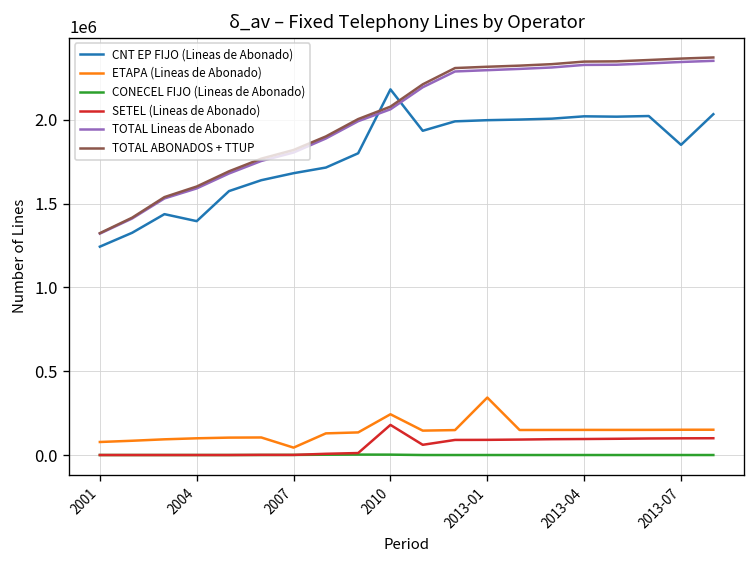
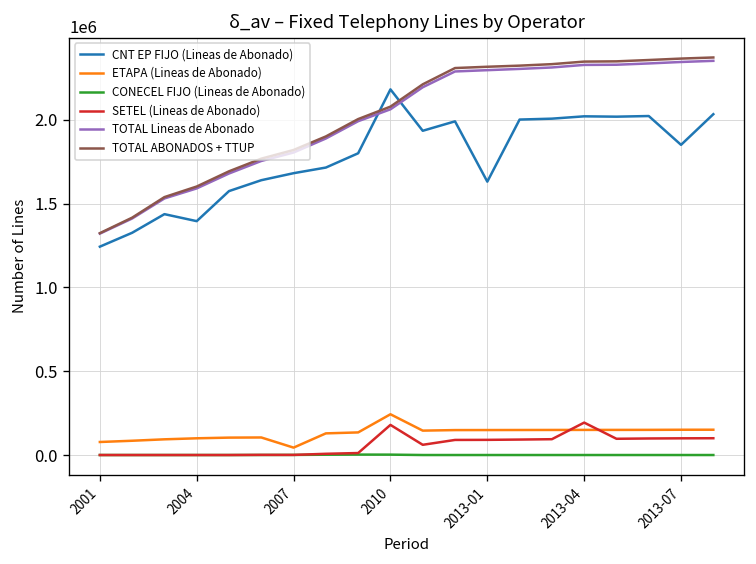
CNT EP FIJO (Lineas de Abonado), 2013-01: 2000000 -> 1630000
ETAPA (Lineas de Abonado), 2013-01: 340000 -> 150000
SETEL (Lineas de Abonado), 2013-04: 100000 -> 190000
